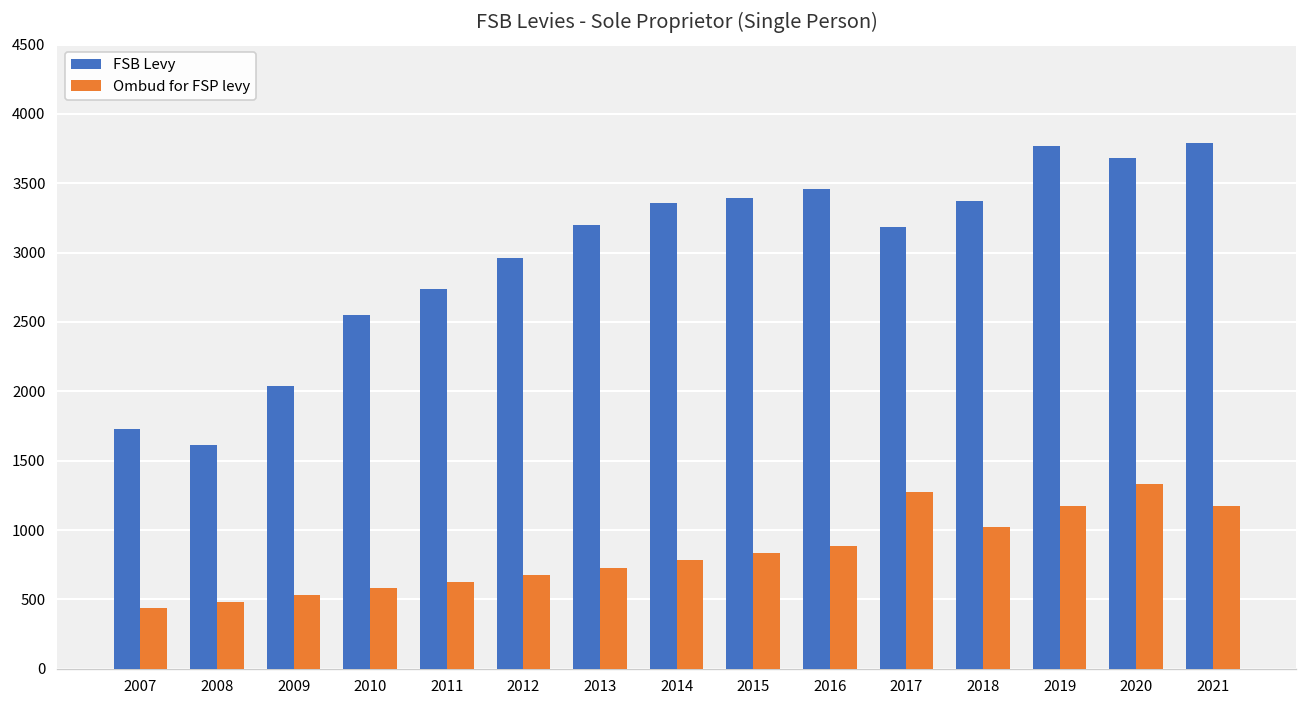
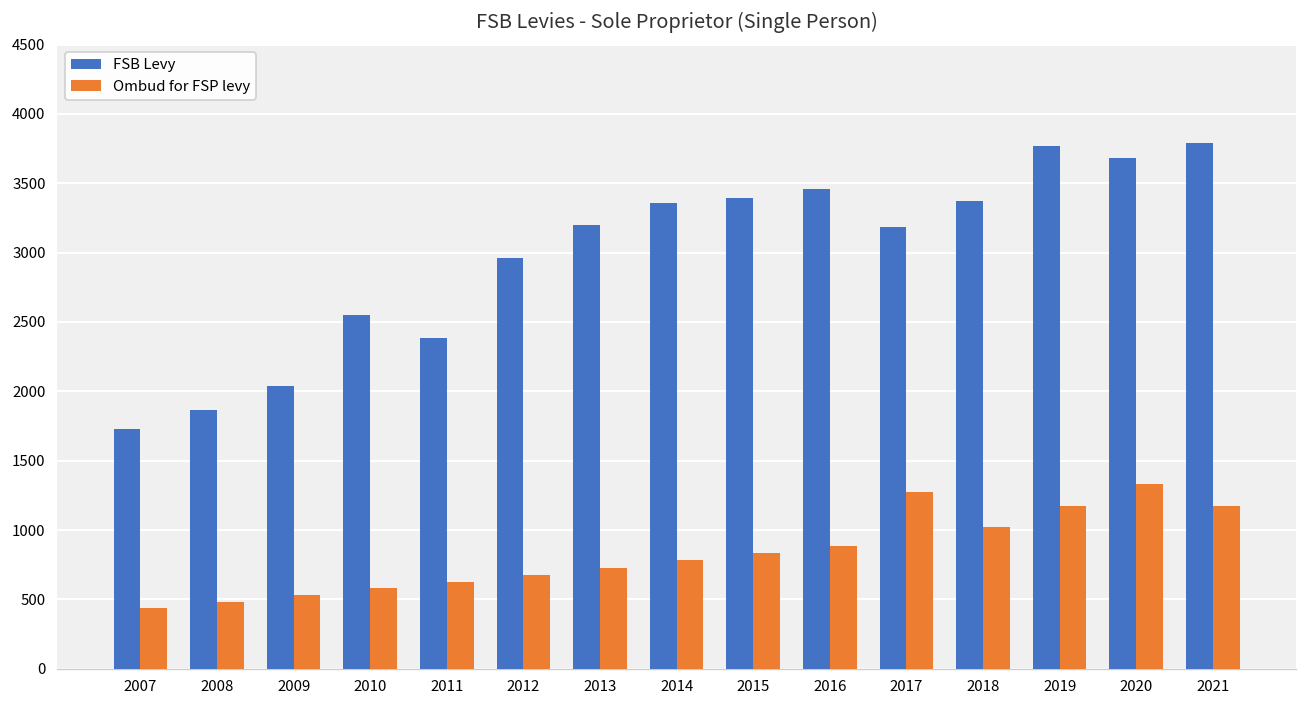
FSB Levy, 2008: 1620 -> 1860
FSB Levy, 2011: 2740 -> 2390
